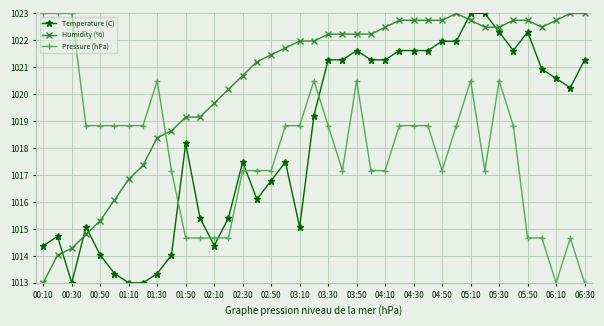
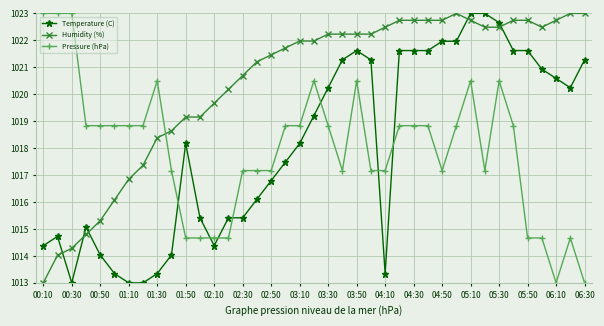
Temperature (C), 02:30: 1017.5 -> 1015.4
Temperature (C), 03:10: 1015.1 -> 1018.2
Temperature (C), 03:30: 1021.3 -> 1020.2
Temperature (C), 04:10: 1021.3 -> 1013.3
Temperature (C), 05:30: 1022.3 -> 1022.7
Temperature (C), 05:50: 1022.3 -> 1021.6
